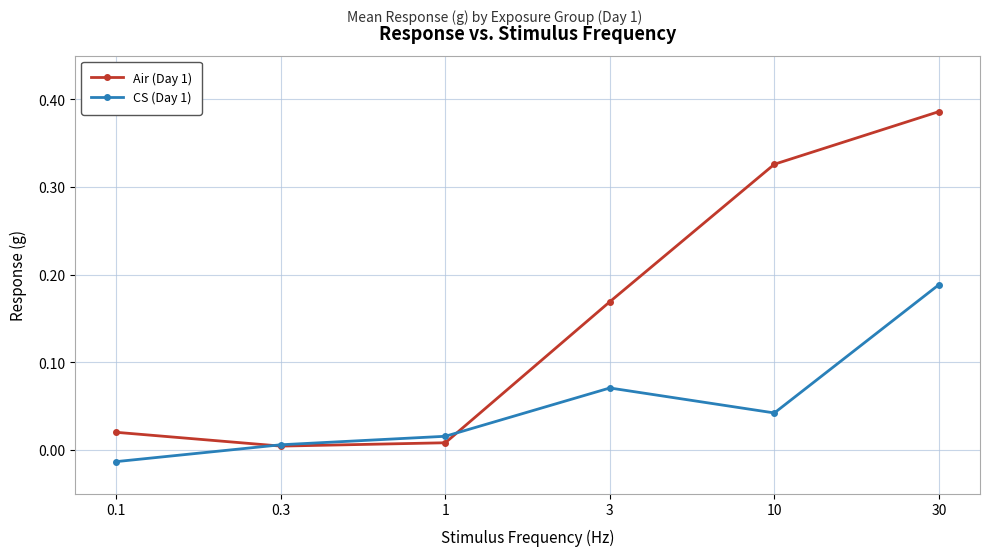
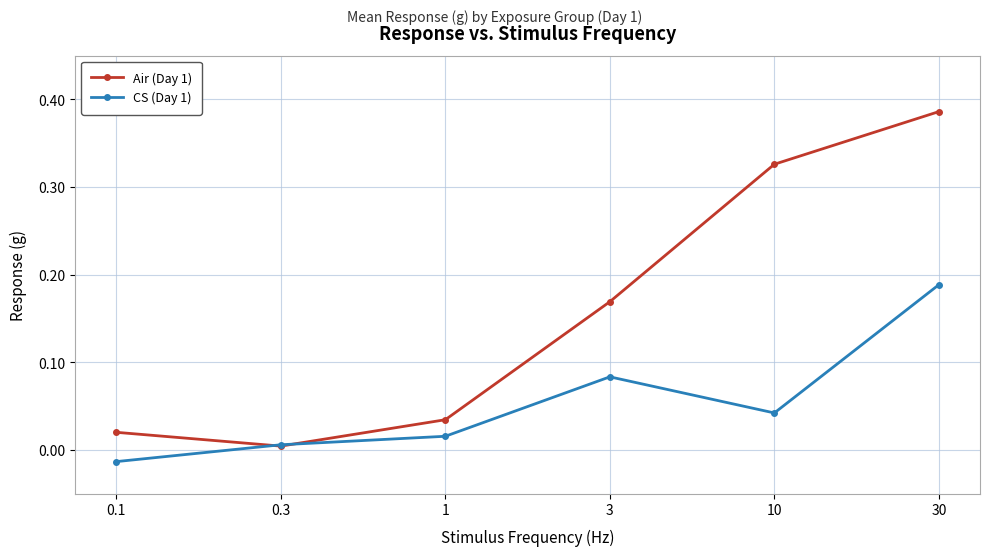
Air (Day 1), 1: 0.01 -> 0.03
CS (Day 1), 3: 0.07 -> 0.08
